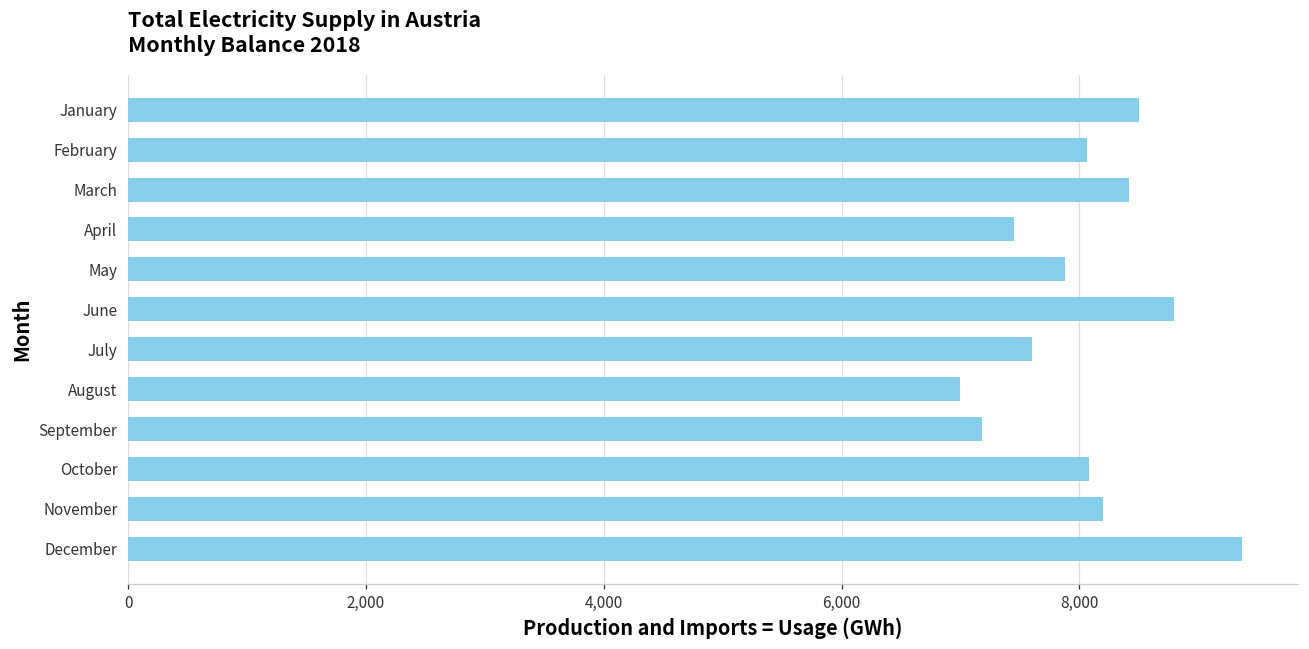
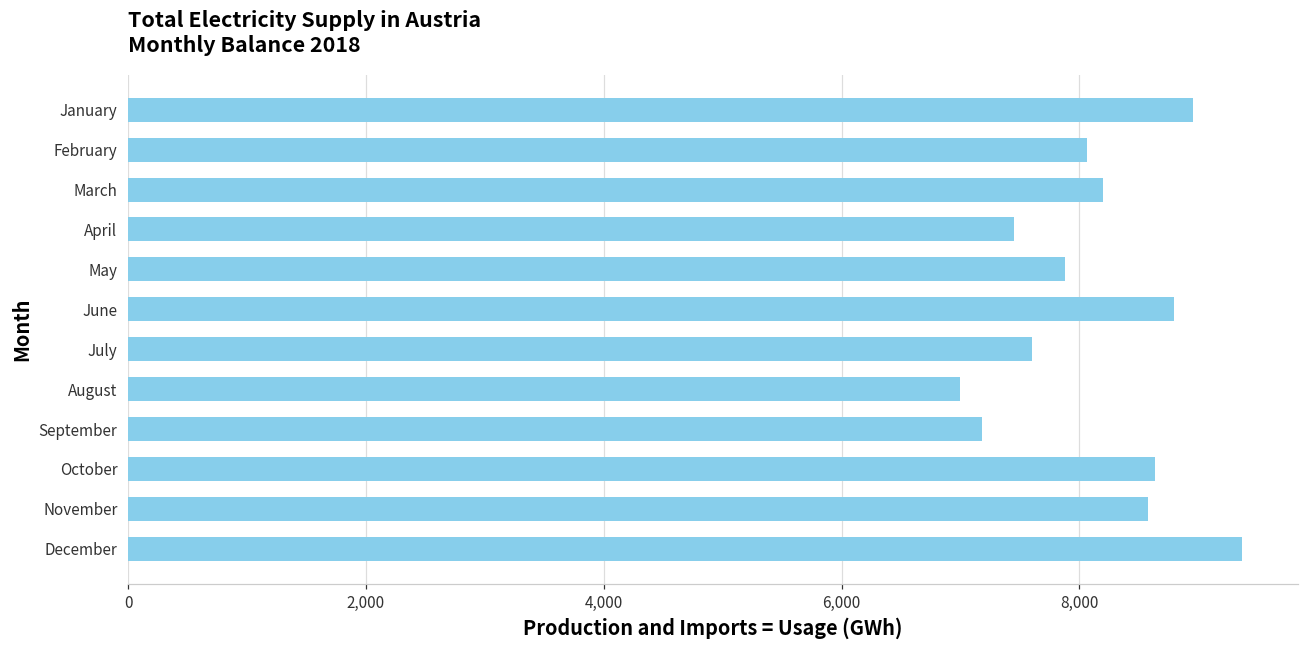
January: 8,500 -> 8,950
March: 8,410 -> 8,200
October: 8,080 -> 8,630
November: 8,200 -> 8,580
